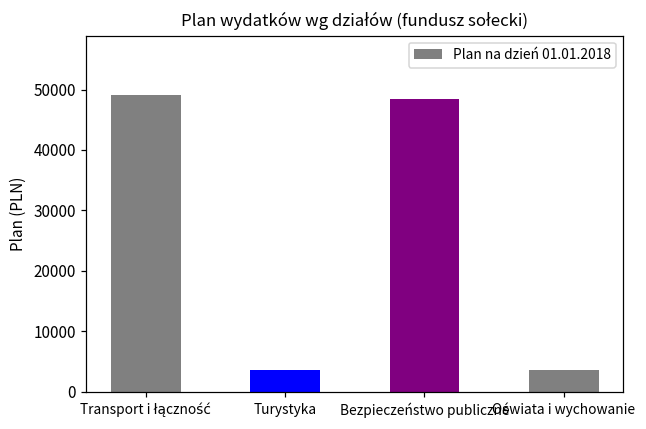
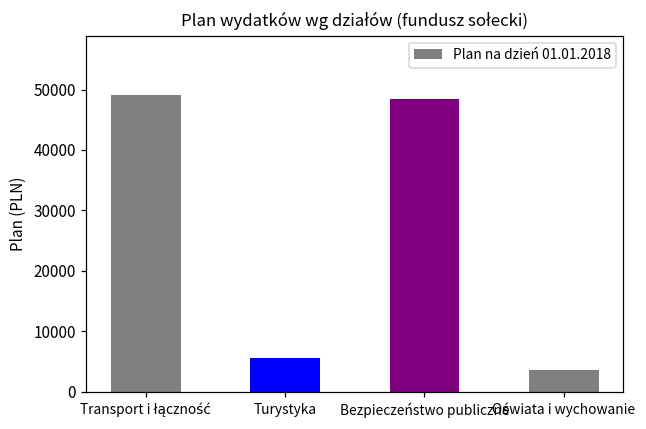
Turystyka: 4000 -> 6000
